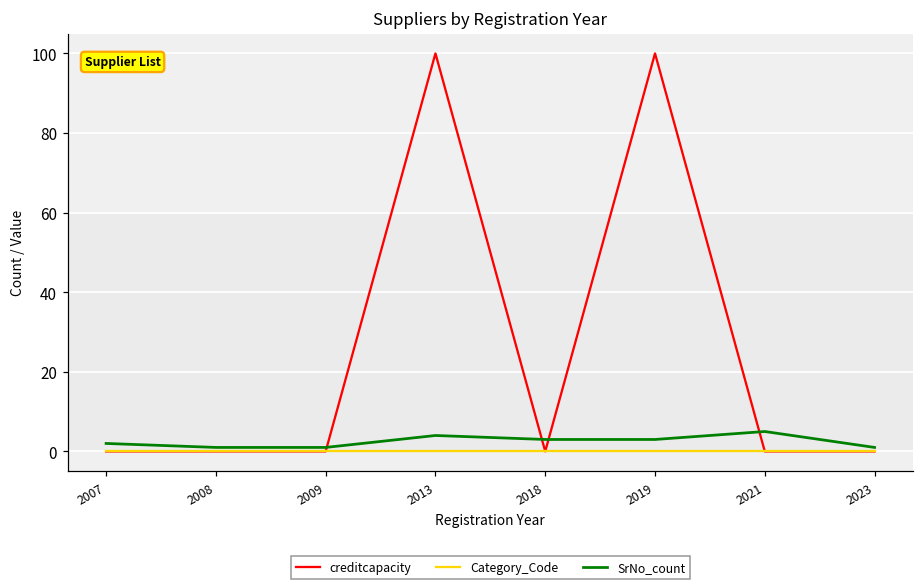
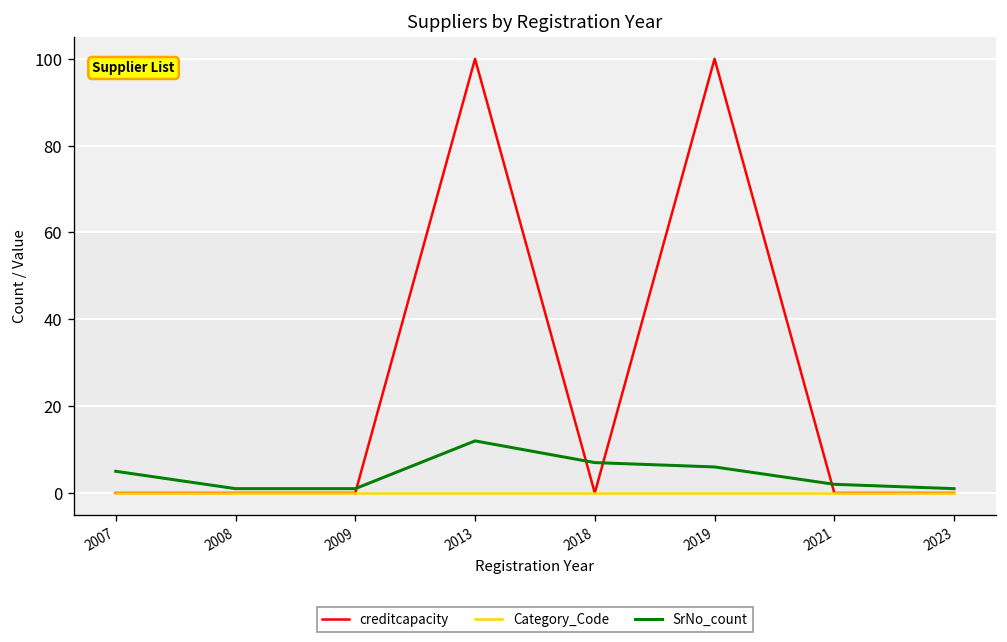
SrNo_count, 2007: 2 -> 5
SrNo_count, 2013: 4 -> 12
SrNo_count, 2018: 3 -> 7
SrNo_count, 2019: 3 -> 6
SrNo_count, 2021: 5 -> 2
